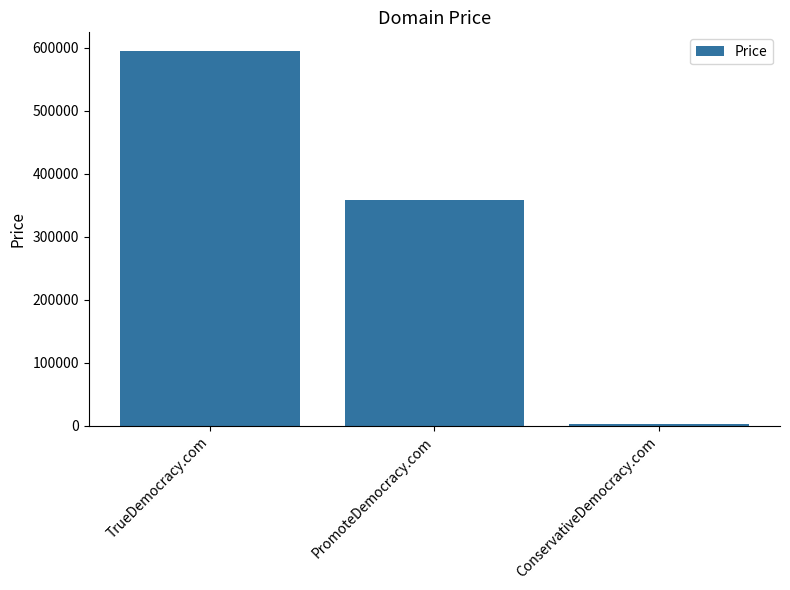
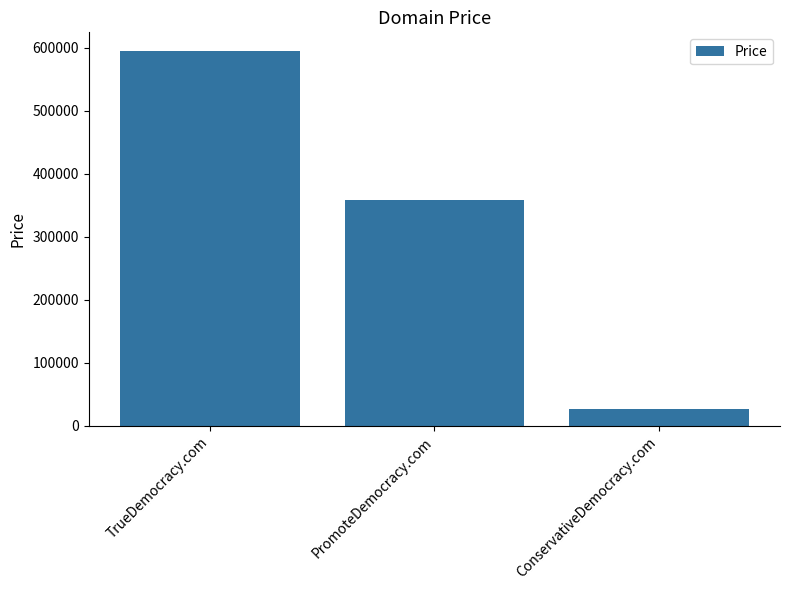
ConservativeDemocracy.com: 0 -> 30000
